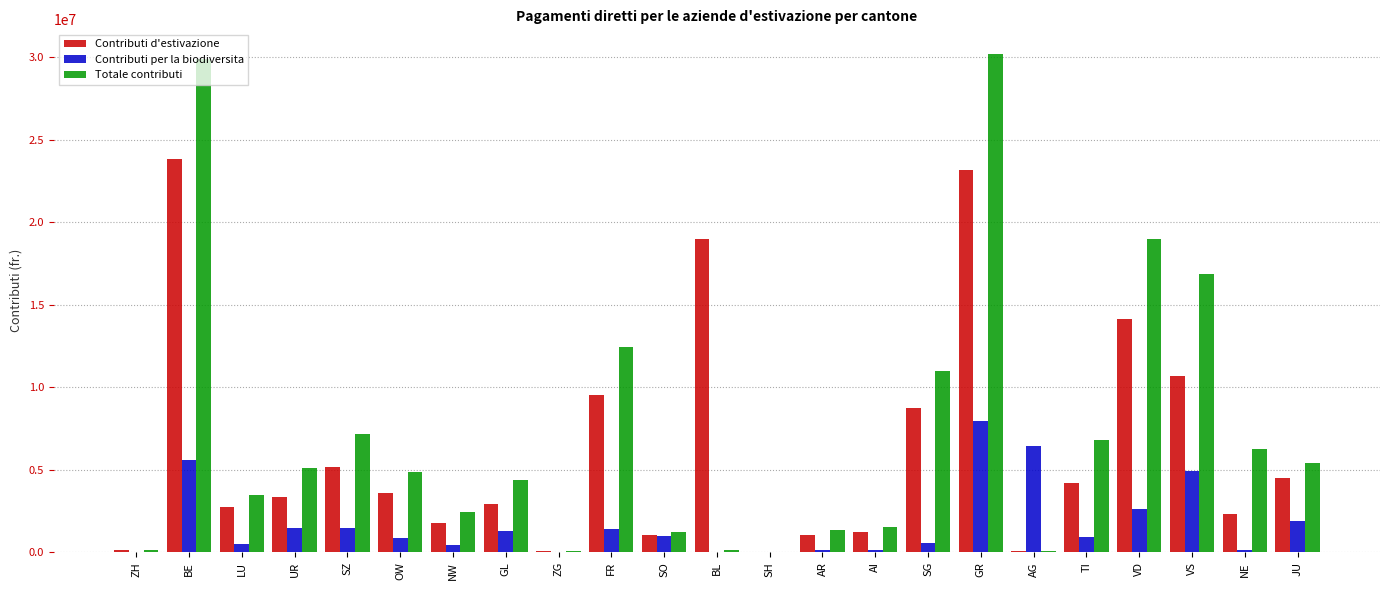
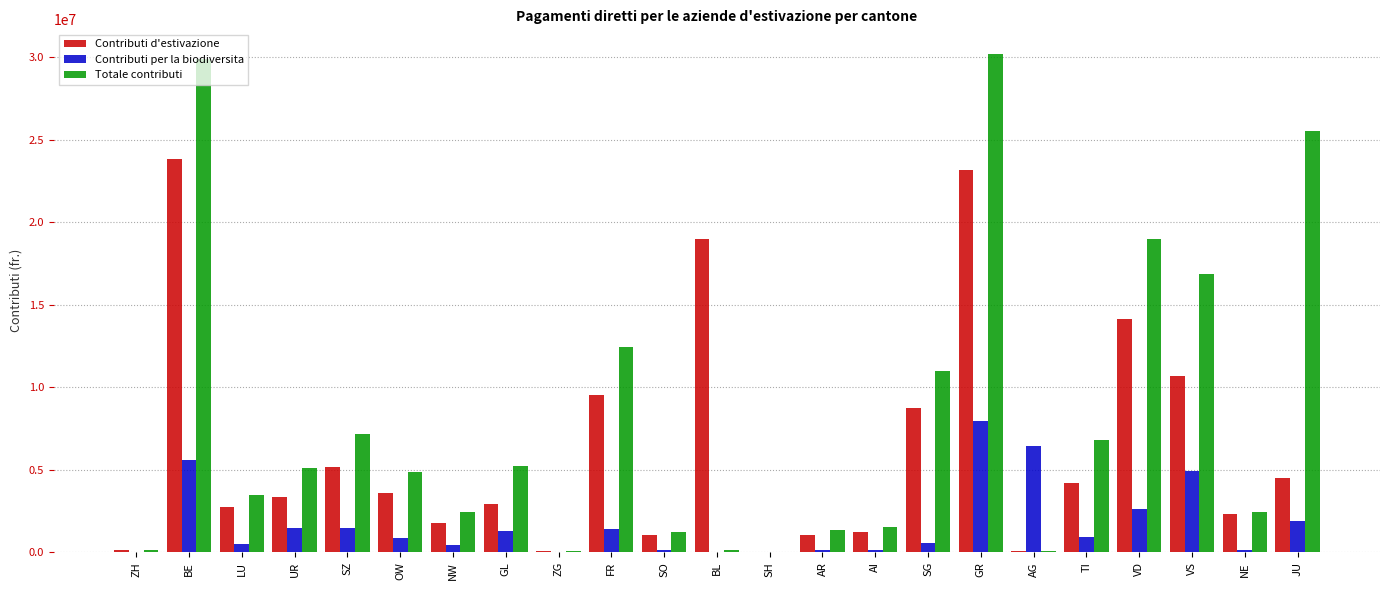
Totale contributi, GL: 4400000 -> 5200000
Contributi per la biodiversita, SO: 1000000 -> 200000
Totale contributi, NE: 6300000 -> 2500000
Totale contributi, JU: 5400000 -> 25600000
